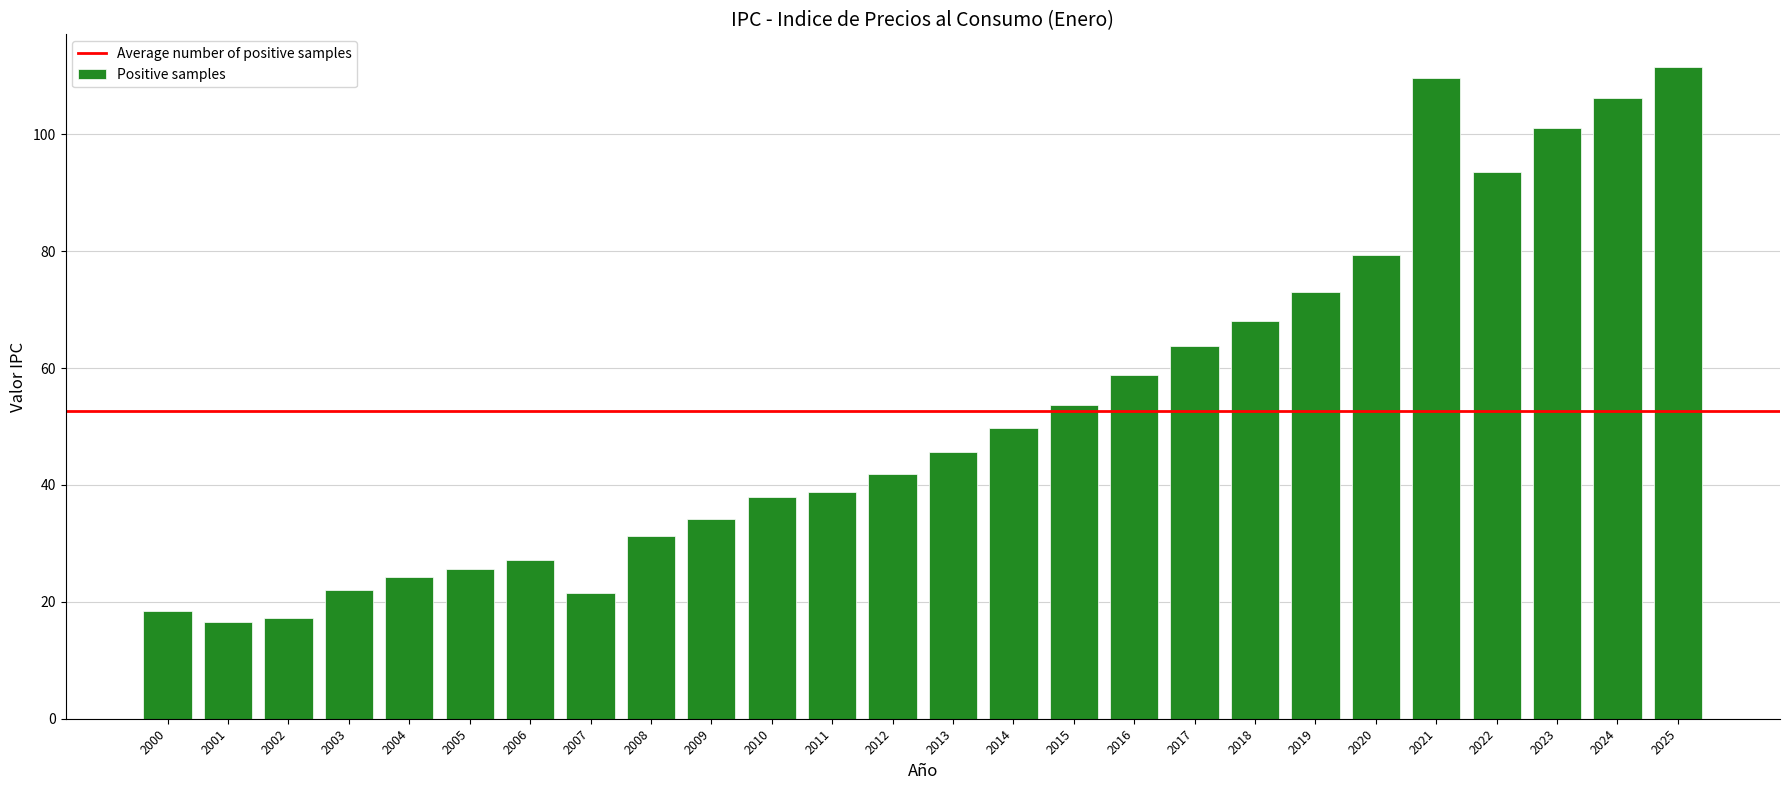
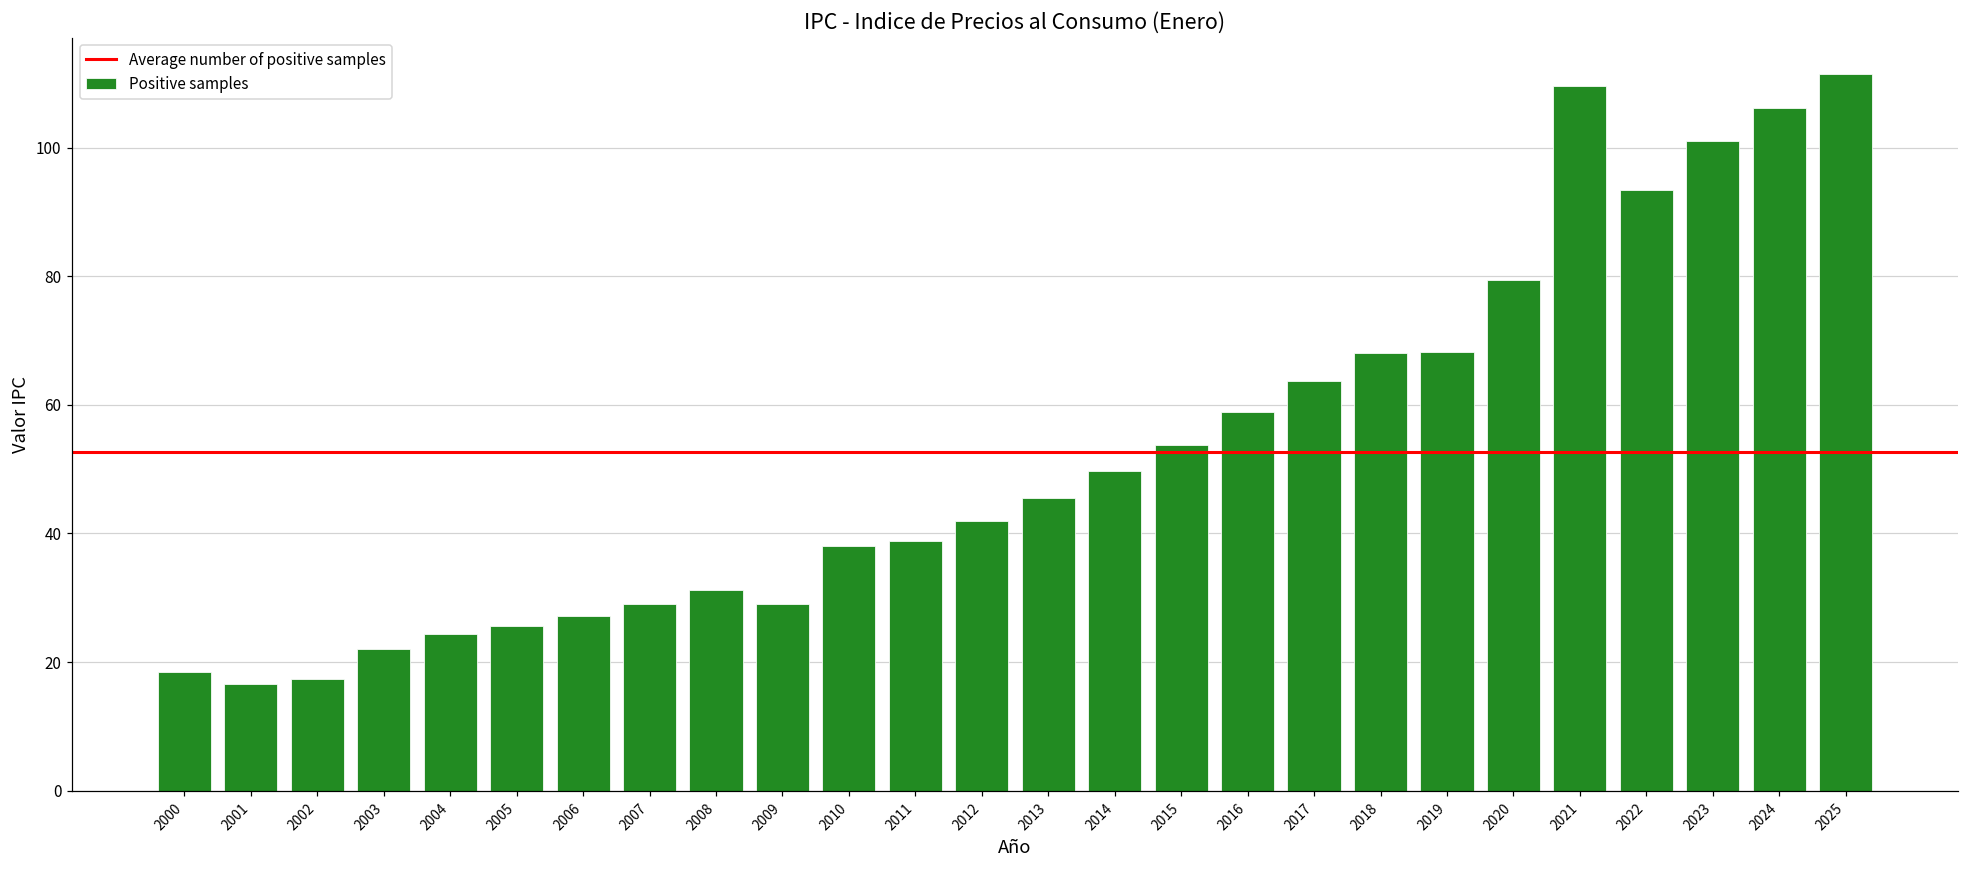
2007: 22 -> 29
2009: 34 -> 29
2019: 73 -> 68
